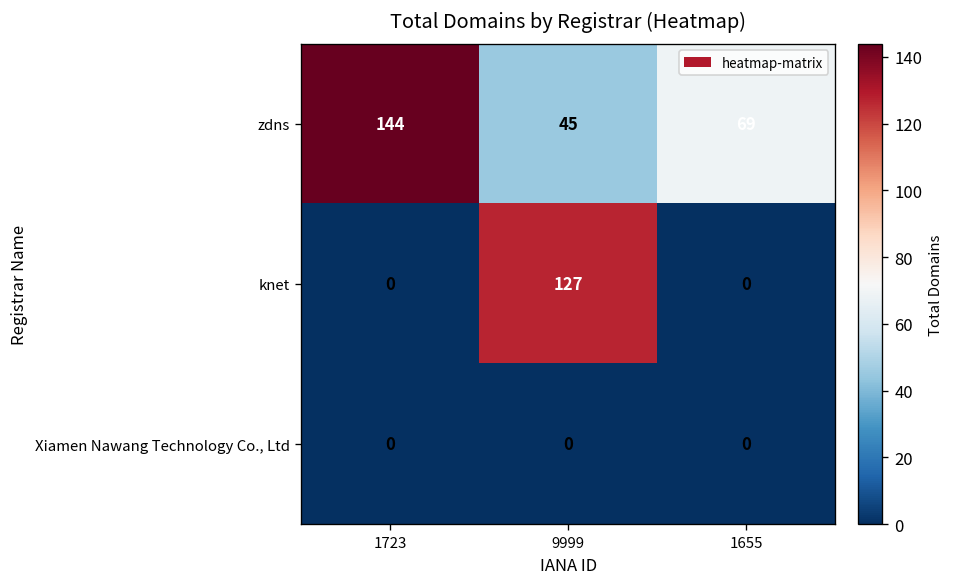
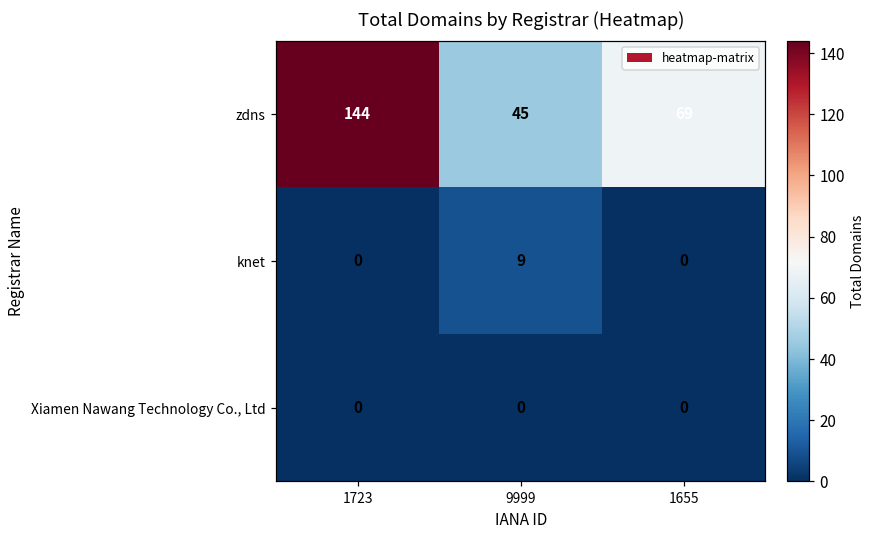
knet, 9999: 127 -> 9
